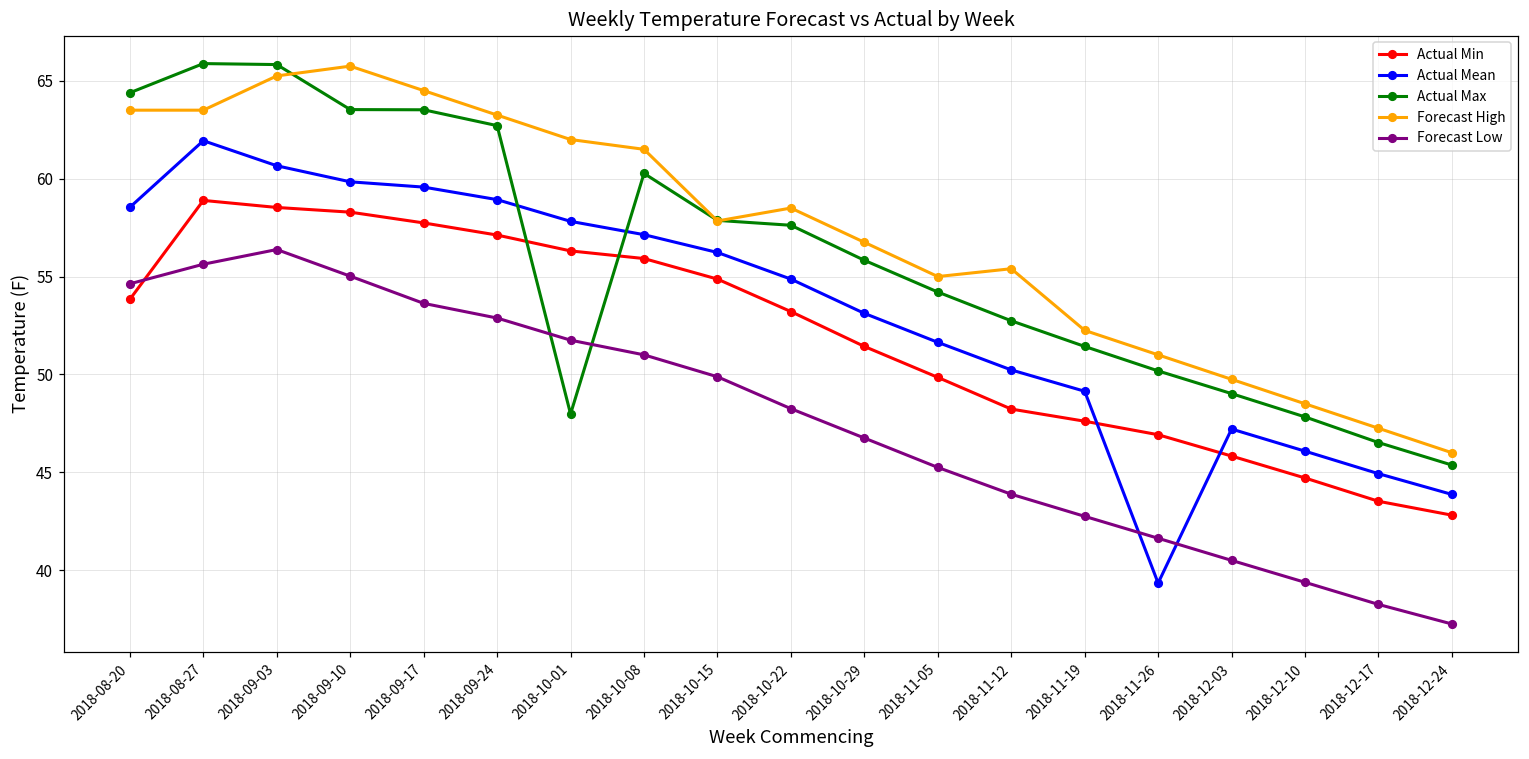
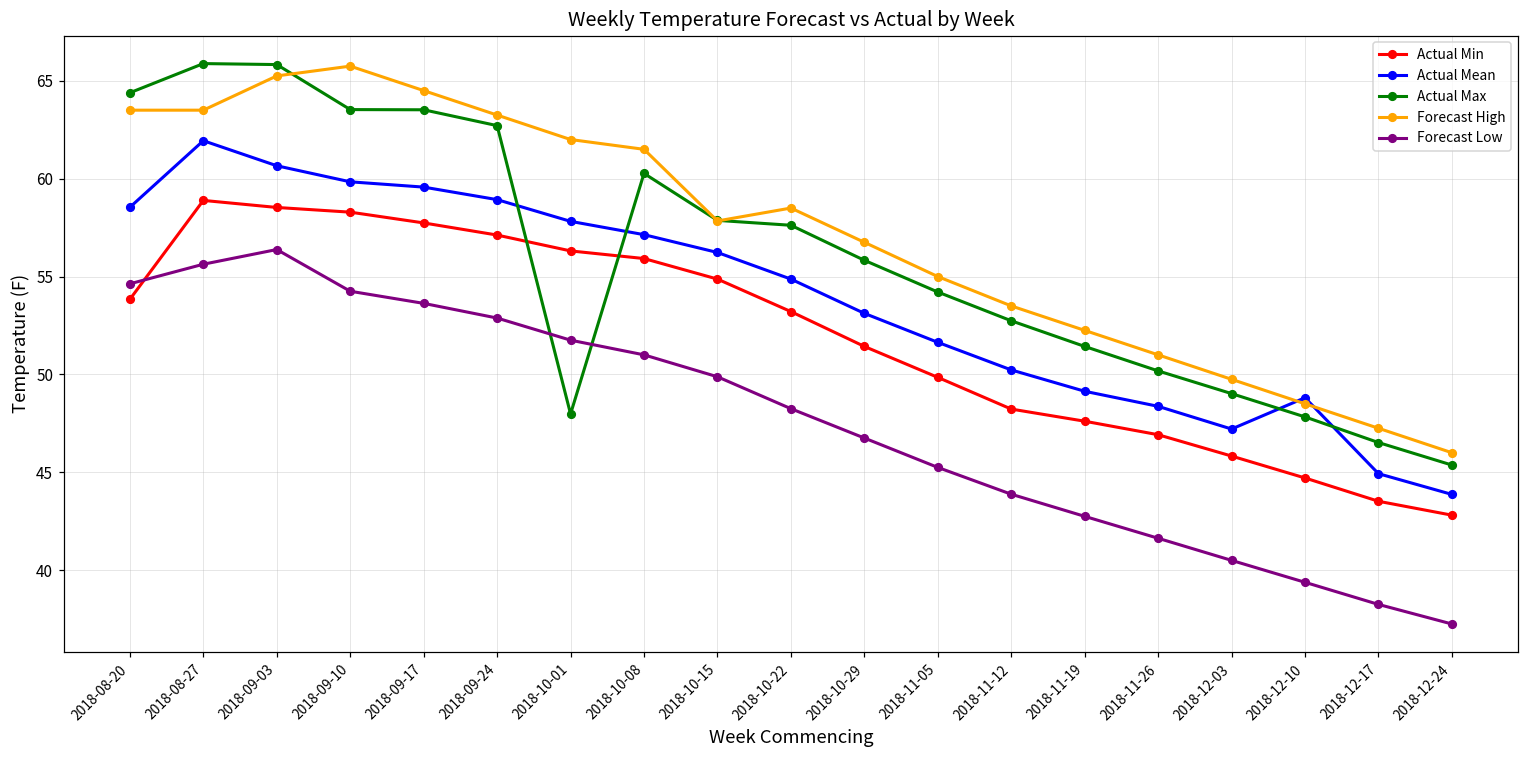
Forecast Low, 2018-09-10: 55.0 -> 54.3
Forecast High, 2018-11-12: 55.4 -> 53.5
Actual Mean, 2018-11-26: 39.3 -> 48.4
Actual Mean, 2018-12-10: 46.1 -> 48.8
